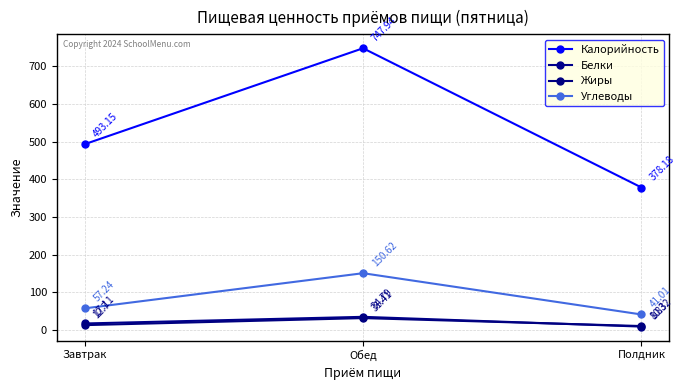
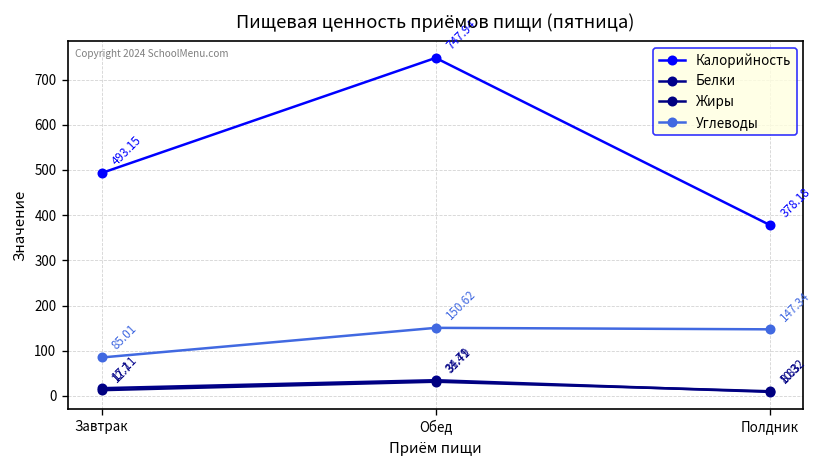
Углеводы, Завтрак: 57.24 -> 85.01
Углеводы, Полдник: 41.01 -> 147.34
